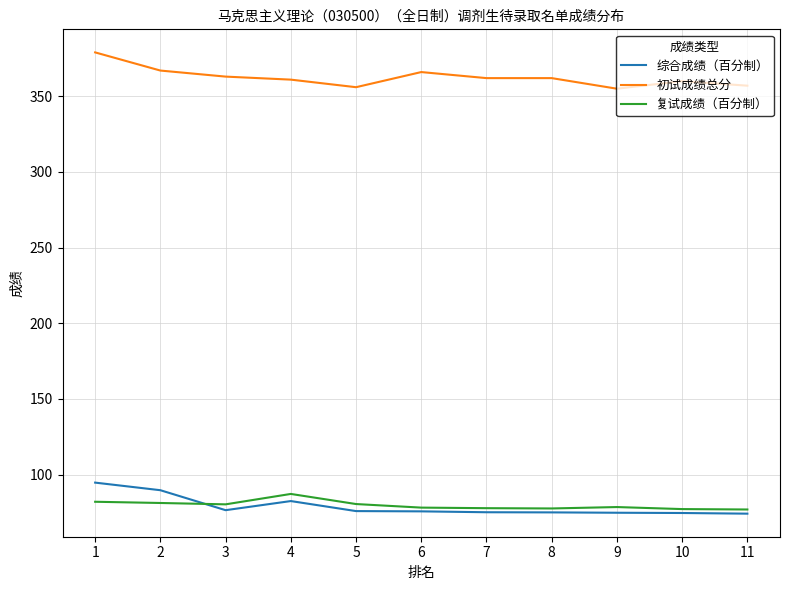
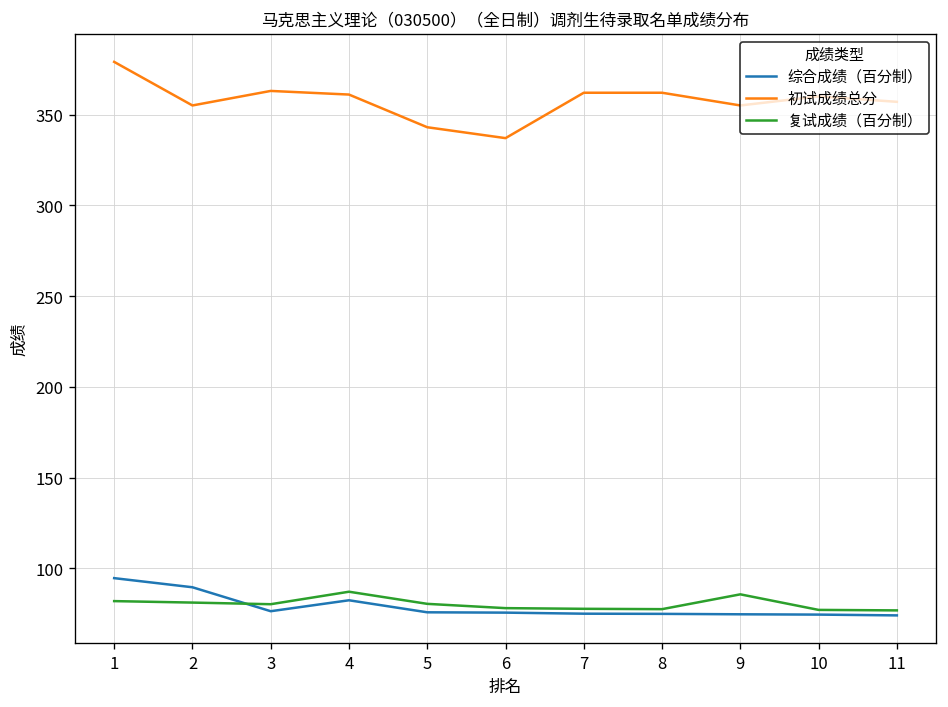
初试成绩总分, 2: 367 -> 355
初试成绩总分, 5: 356 -> 343
初试成绩总分, 6: 366 -> 337
复试成绩（百分制）, 9: 79 -> 86
